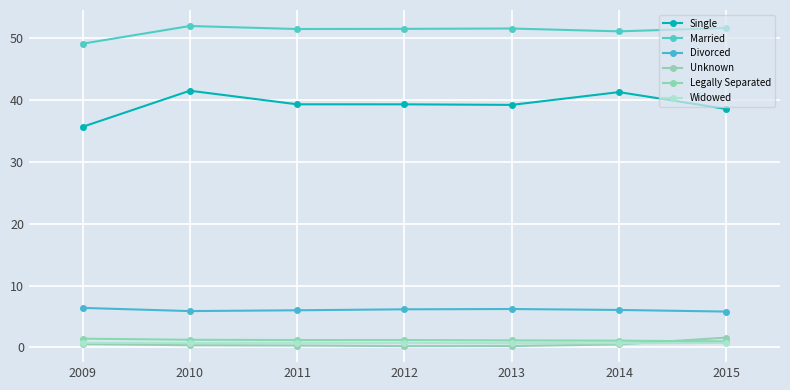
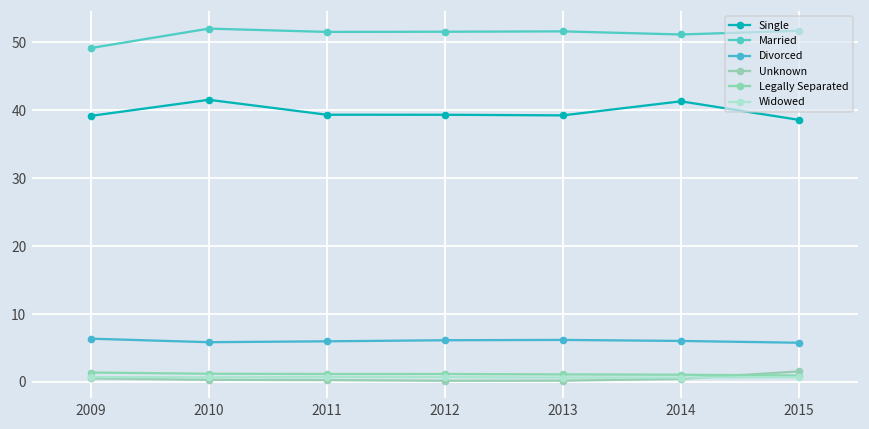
Single, 2009: 36 -> 39
